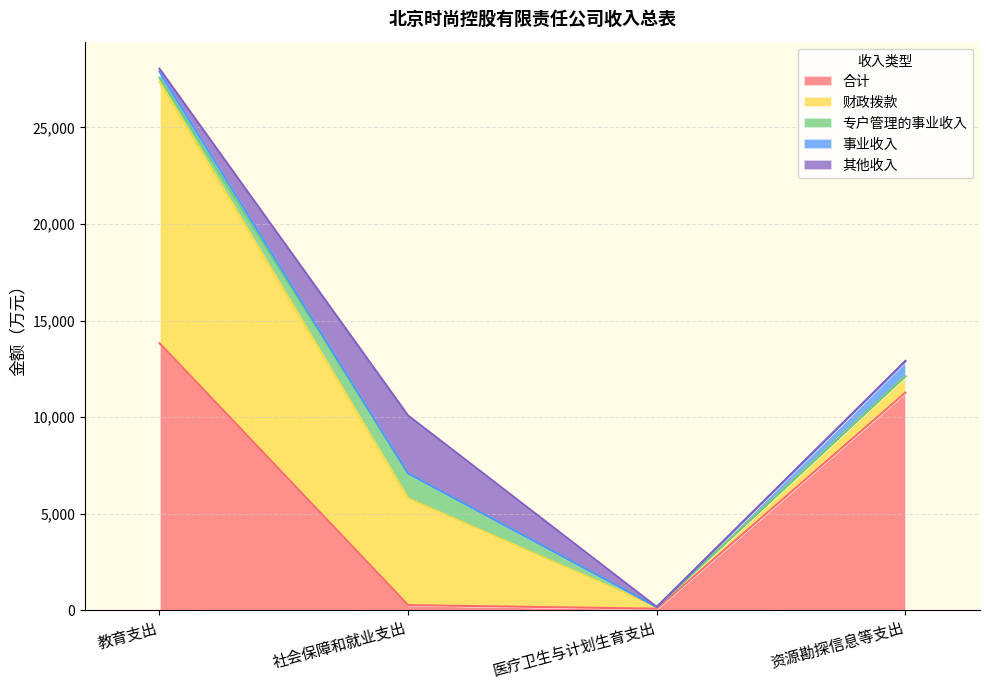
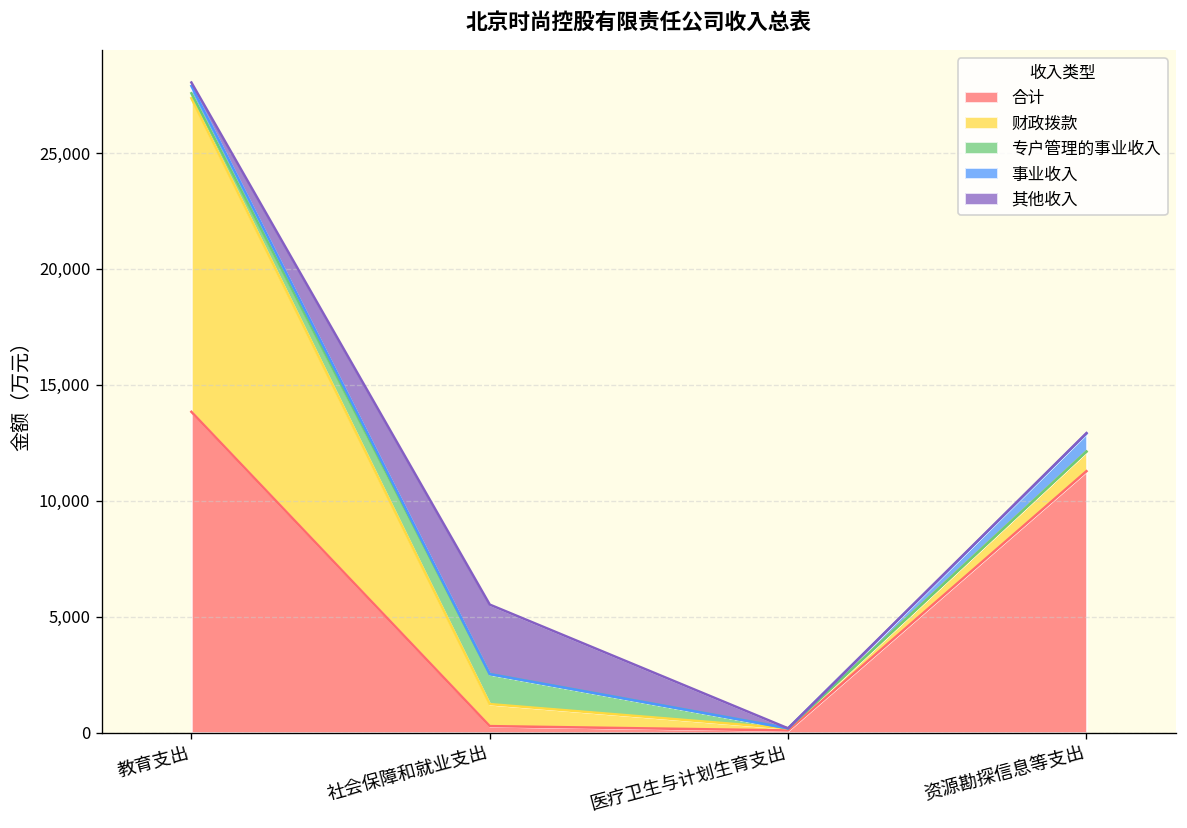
财政拨款, 社会保障和就业支出: 5,500 -> 900
